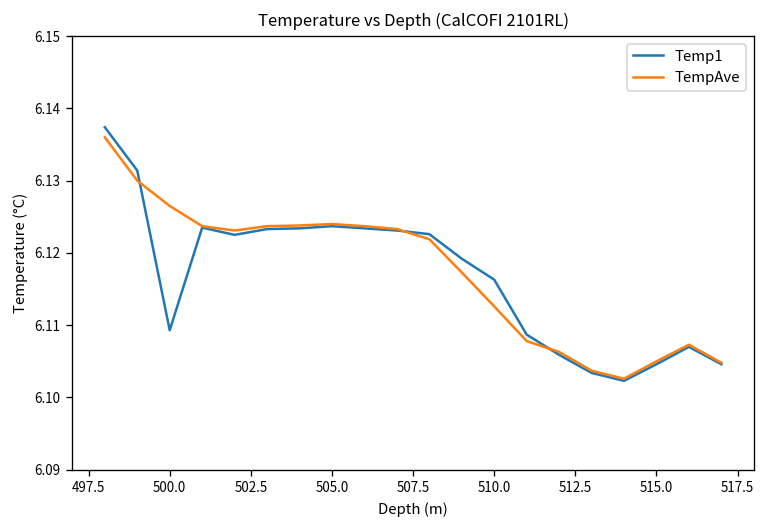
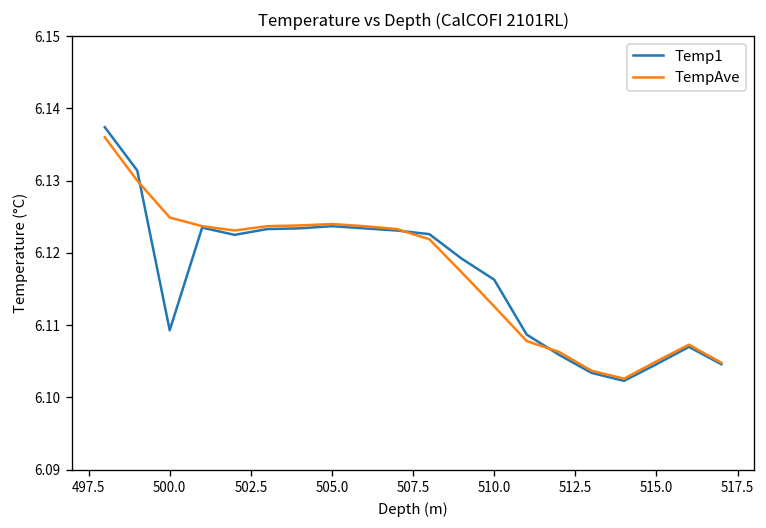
TempAve, 500.0: 6.127 -> 6.125
